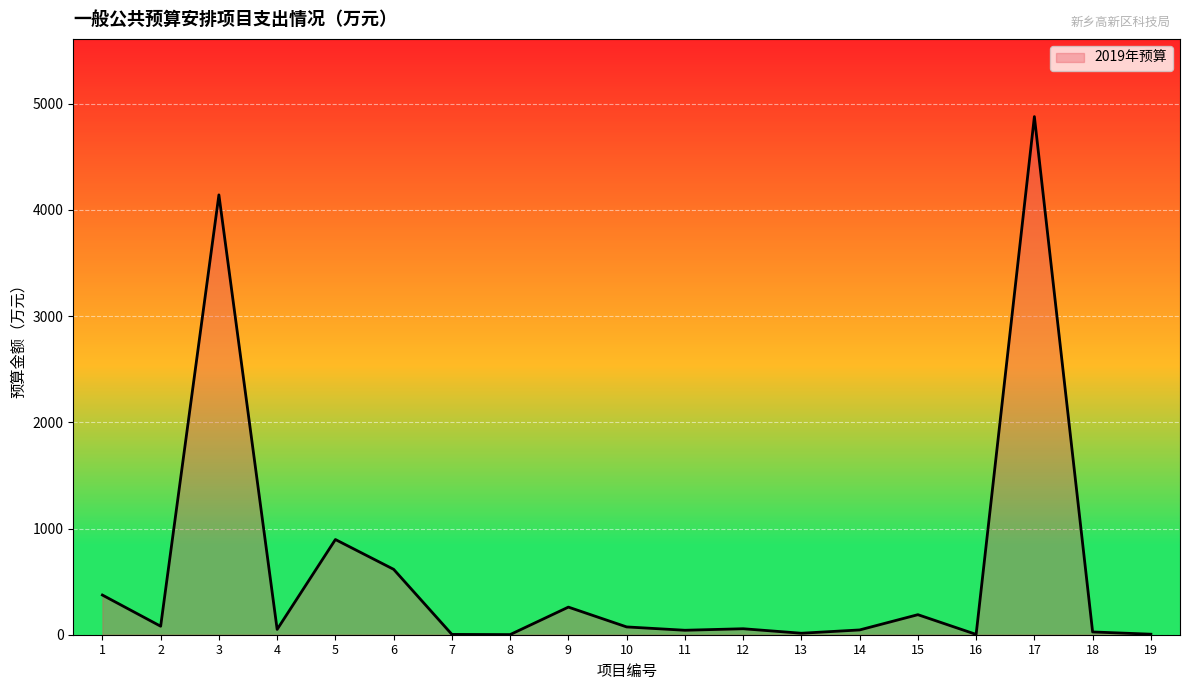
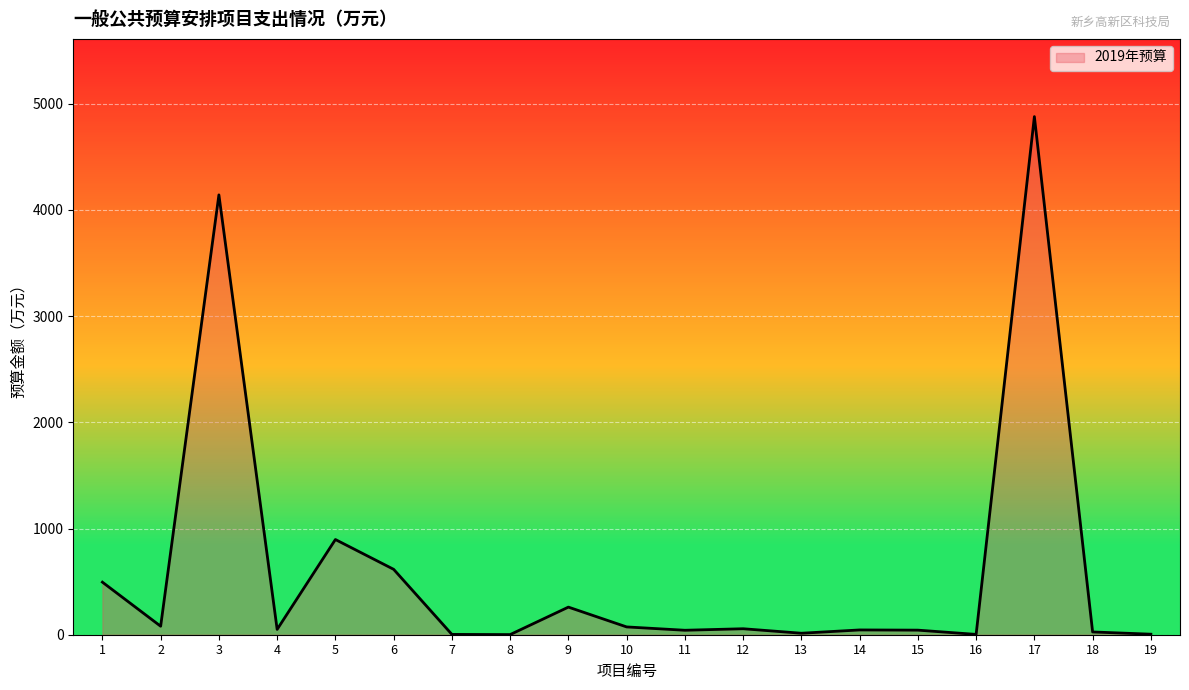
1: 370 -> 500
15: 190 -> 40
